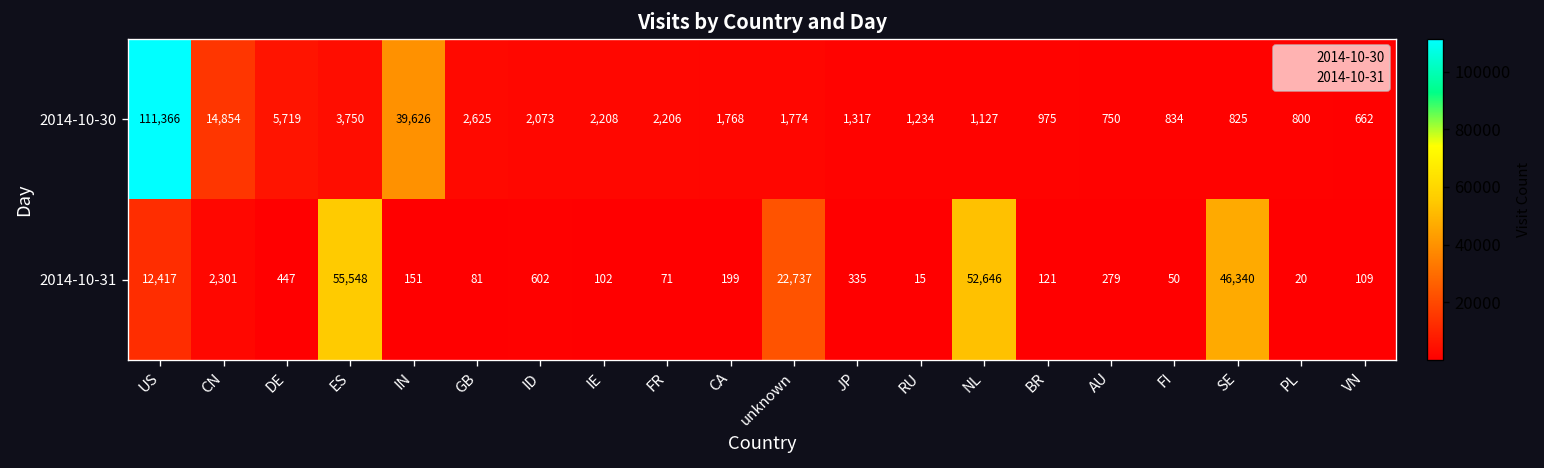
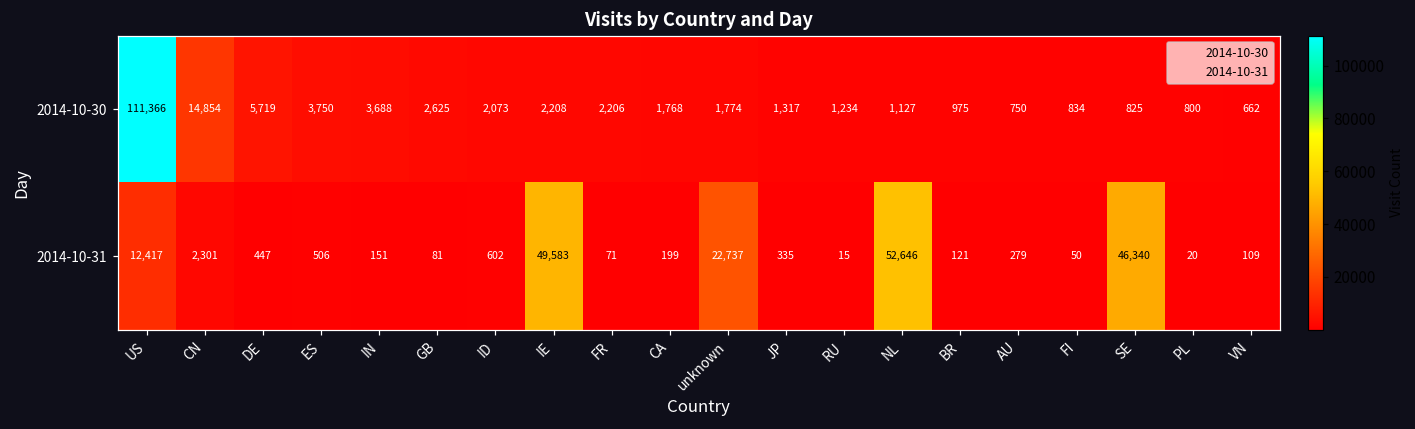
2014-10-30, IN: 39,626 -> 3,688
2014-10-31, ES: 55,548 -> 506
2014-10-31, IE: 102 -> 49,583
